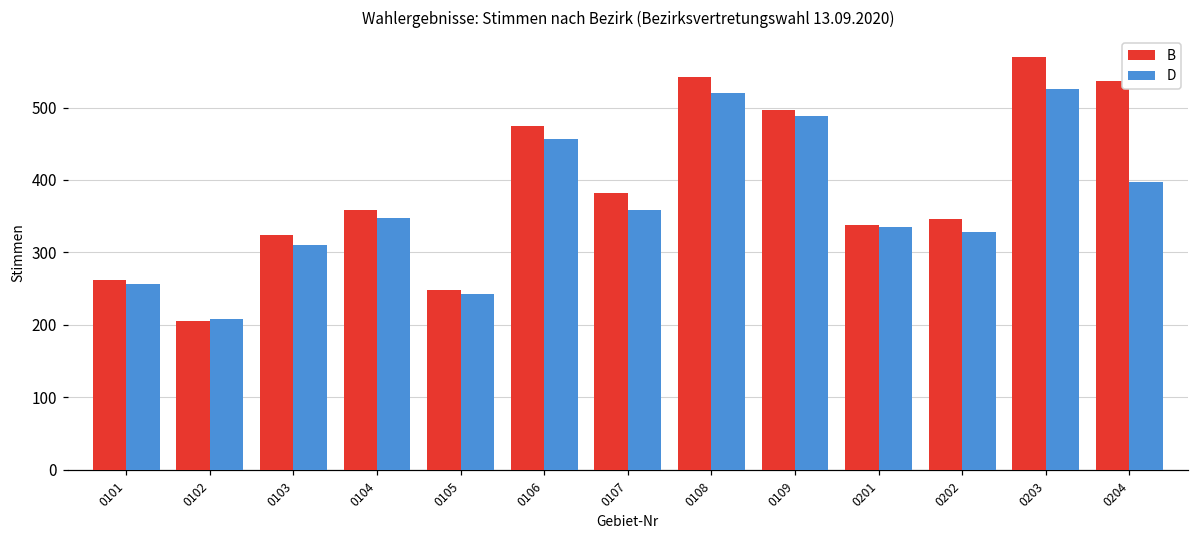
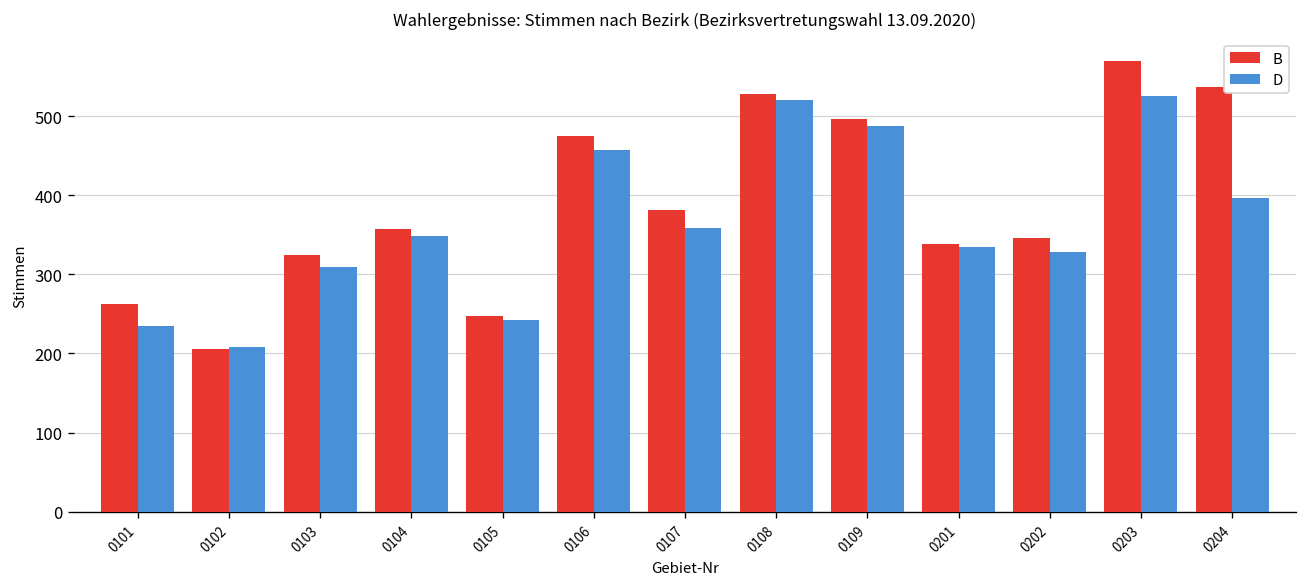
D, 0101: 260 -> 240
B, 0108: 540 -> 530
